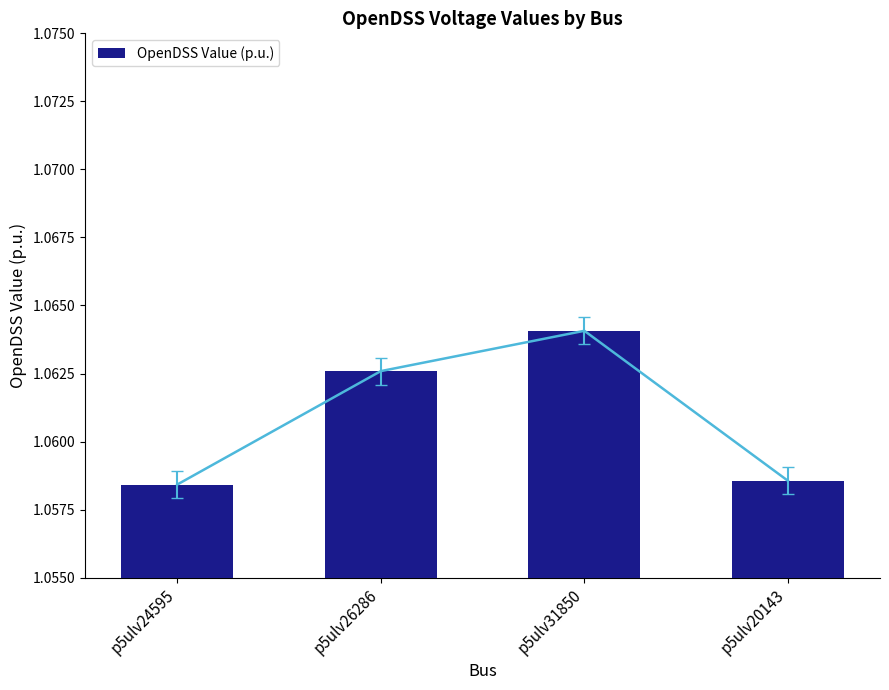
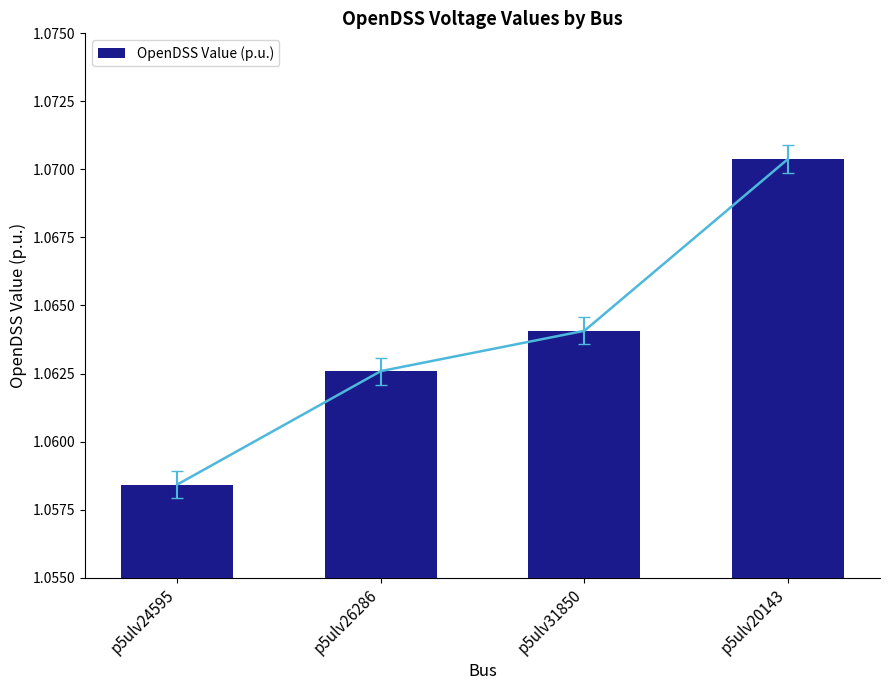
OpenDSS Value (p.u.), p5ulv20143: 1.0586 -> 1.0704
